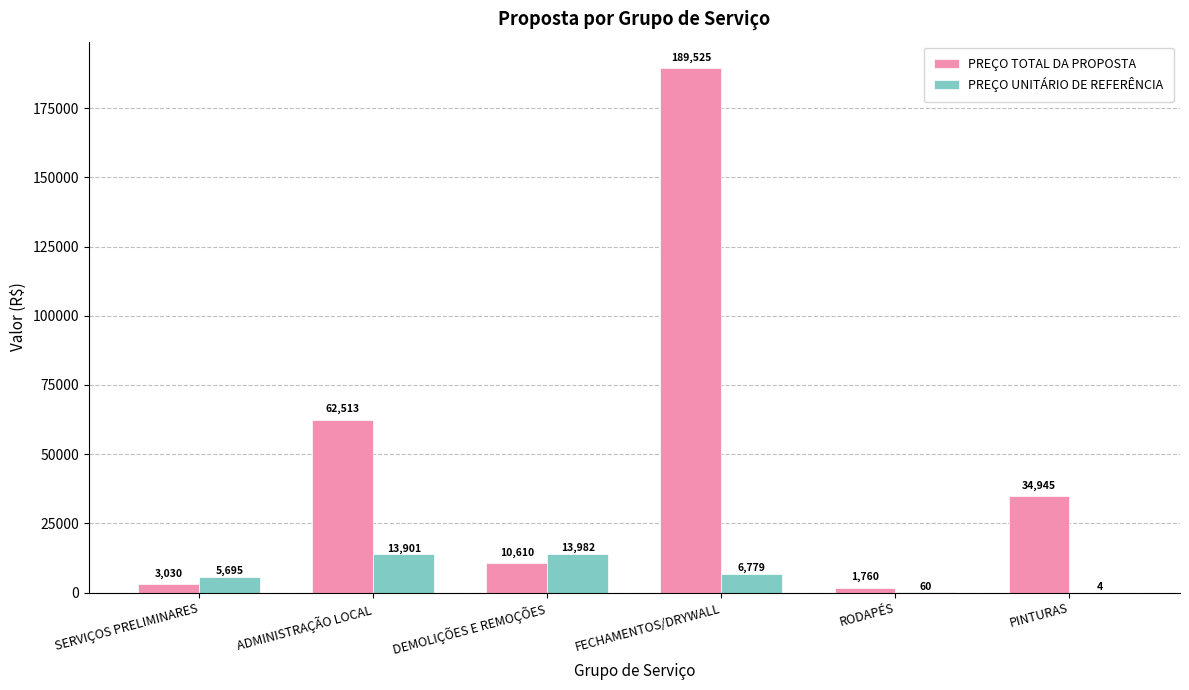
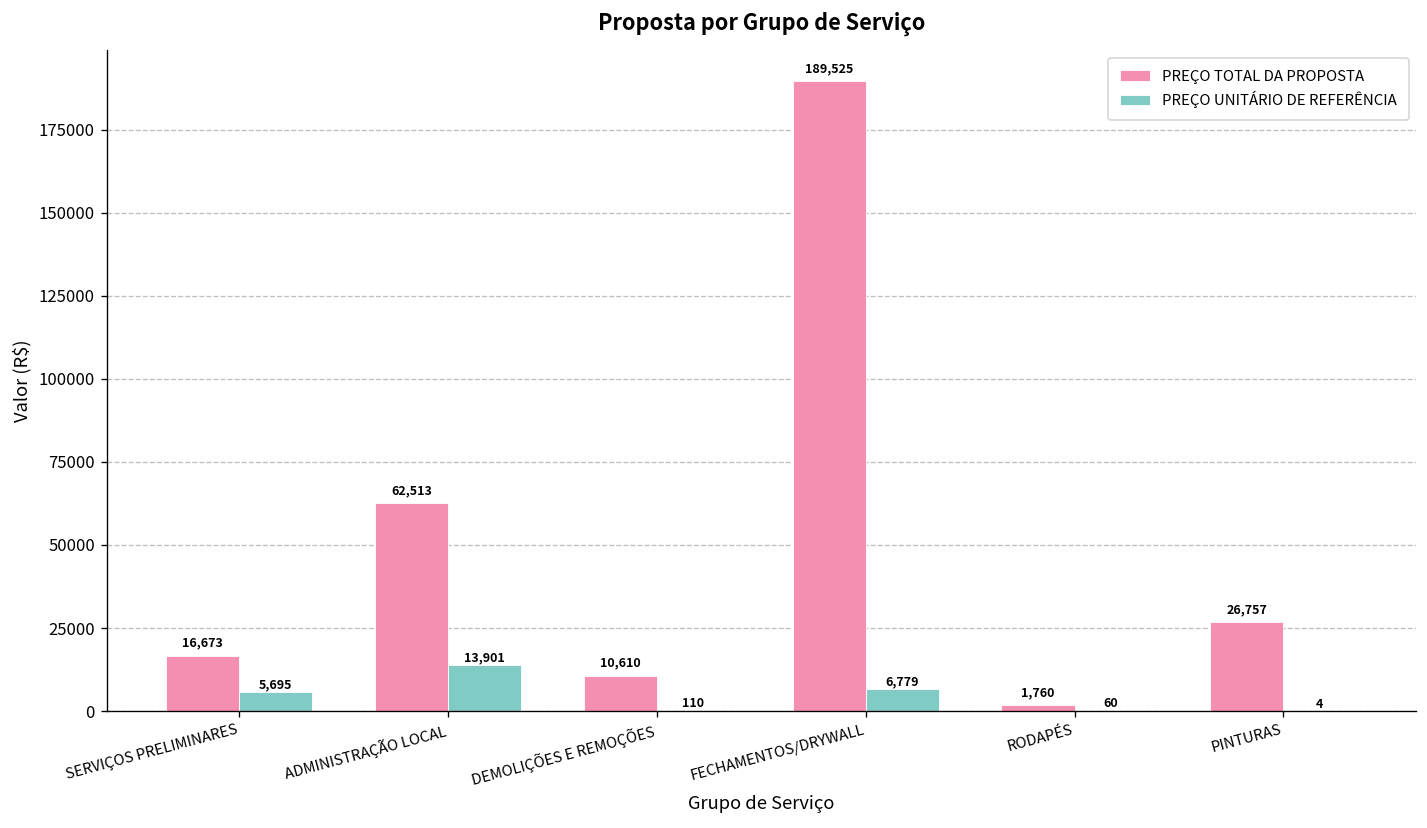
PREÇO TOTAL DA PROPOSTA, SERVIÇOS PRELIMINARES: 3,030 -> 16,673
PREÇO UNITÁRIO DE REFERÊNCIA, DEMOLIÇÕES E REMOÇÕES: 13,982 -> 110
PREÇO TOTAL DA PROPOSTA, PINTURAS: 34,945 -> 26,757
